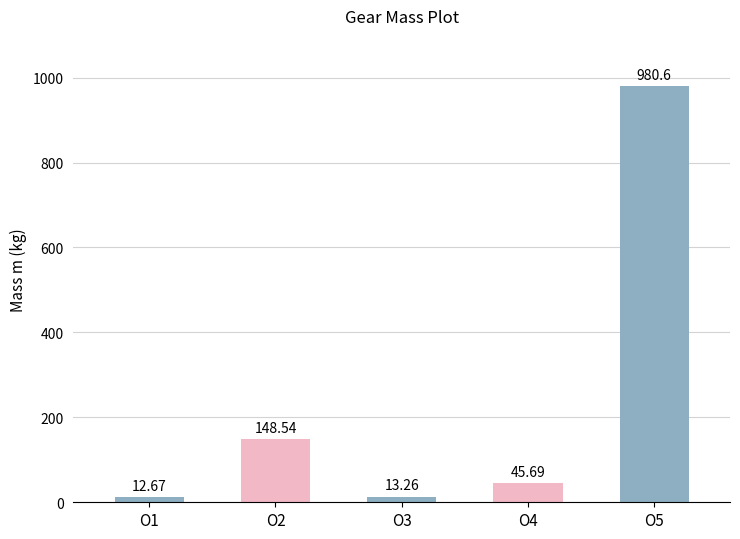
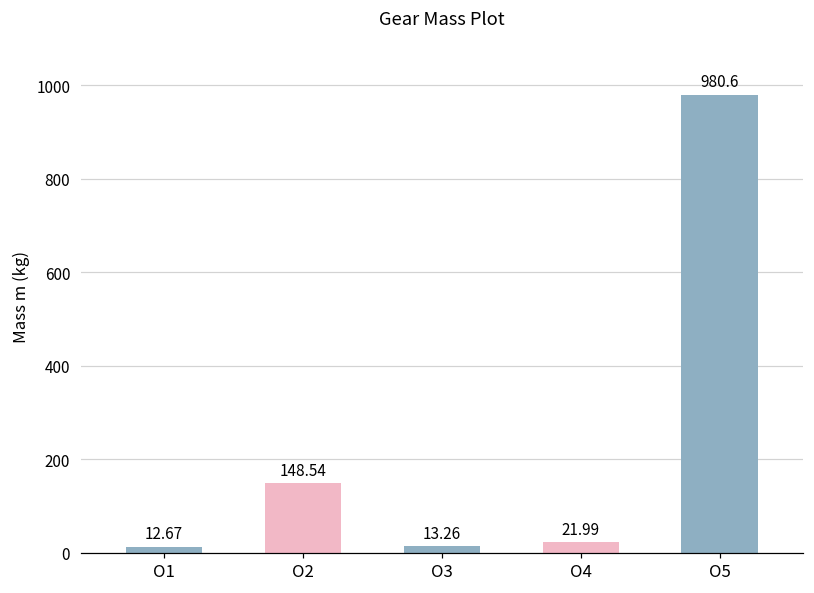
O4: 45.69 -> 21.99
